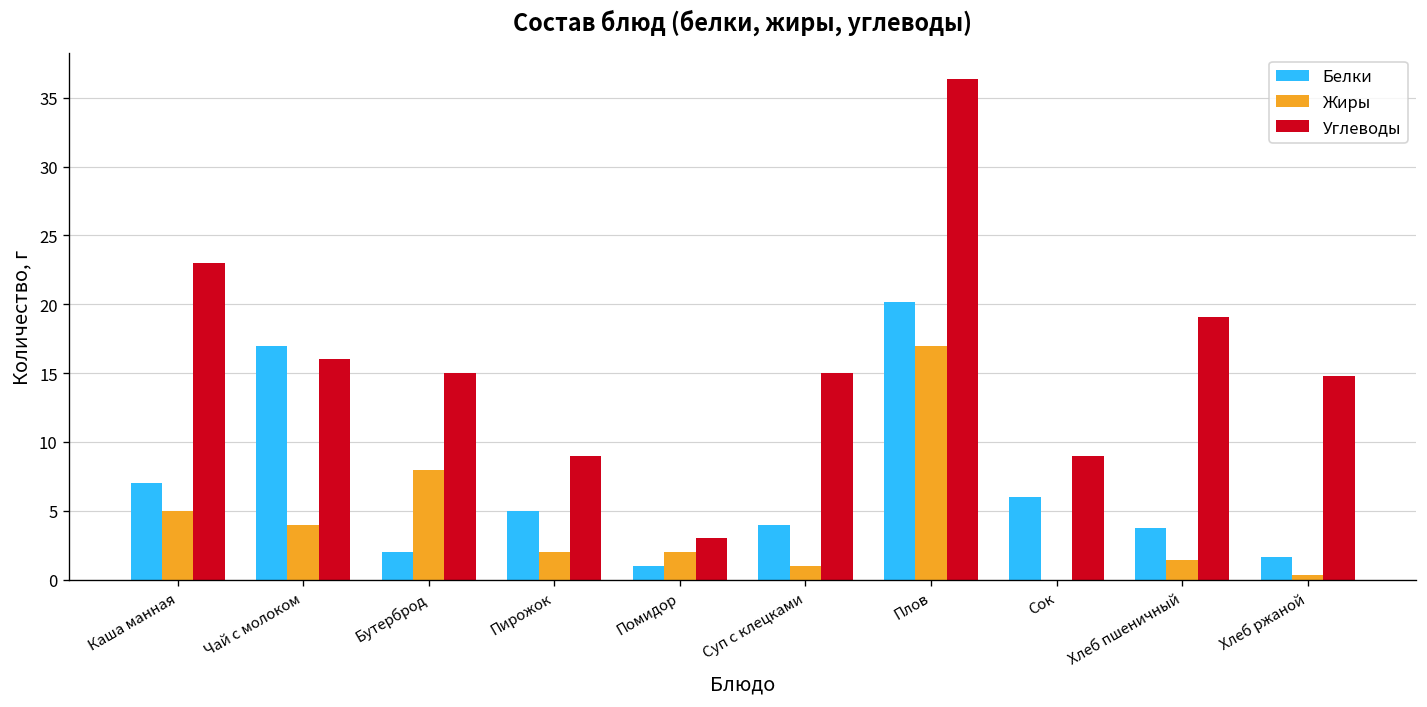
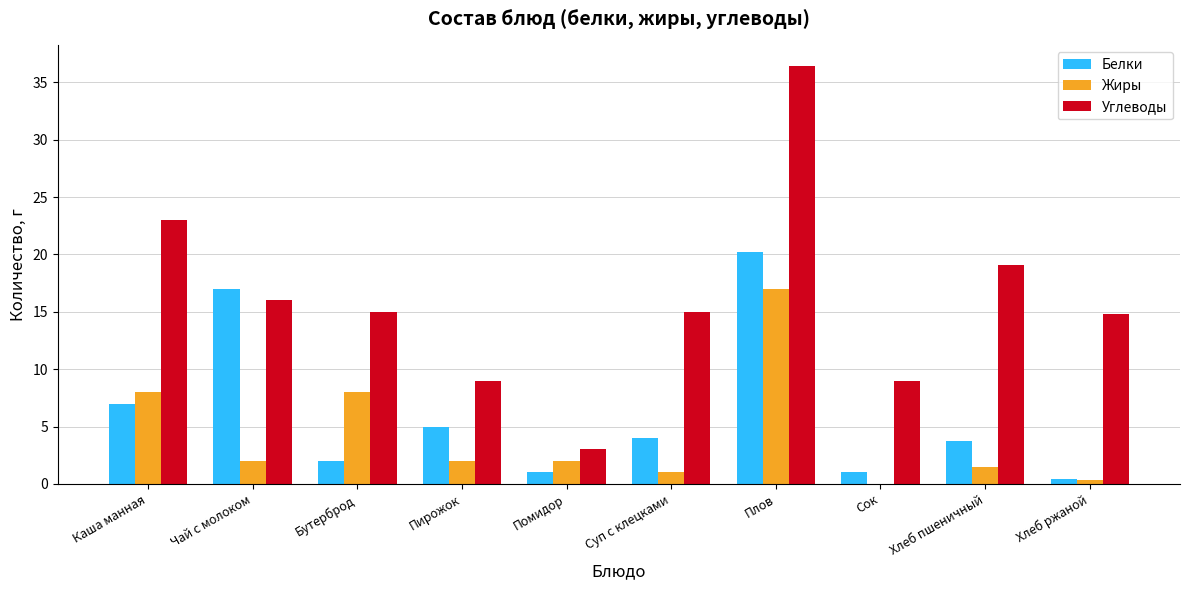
Жиры, Каша манная: 5 -> 8
Жиры, Чай с молоком: 4 -> 2
Белки, Сок: 6 -> 1
Белки, Хлеб ржаной: 1.7 -> 0.5
